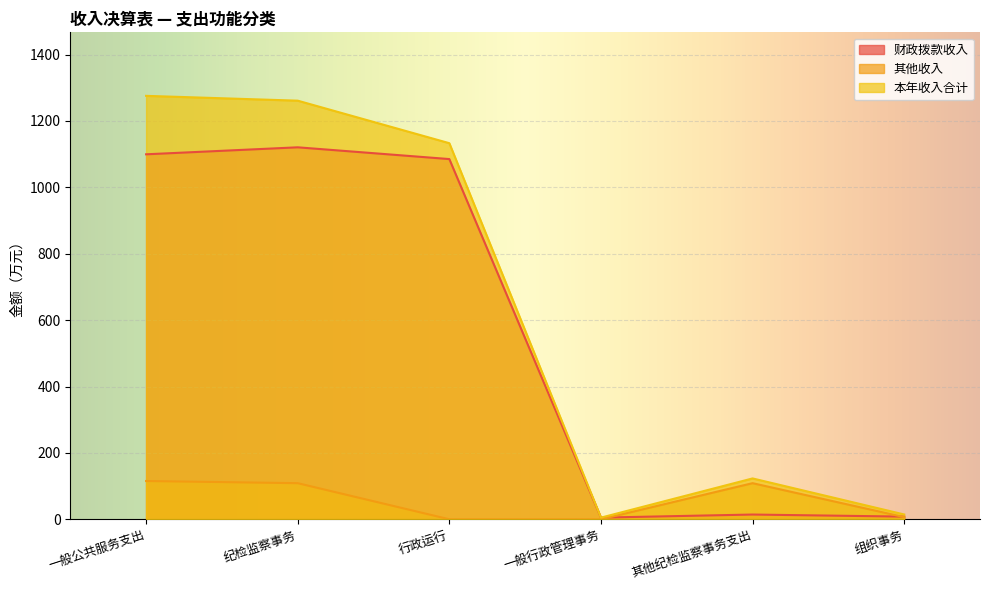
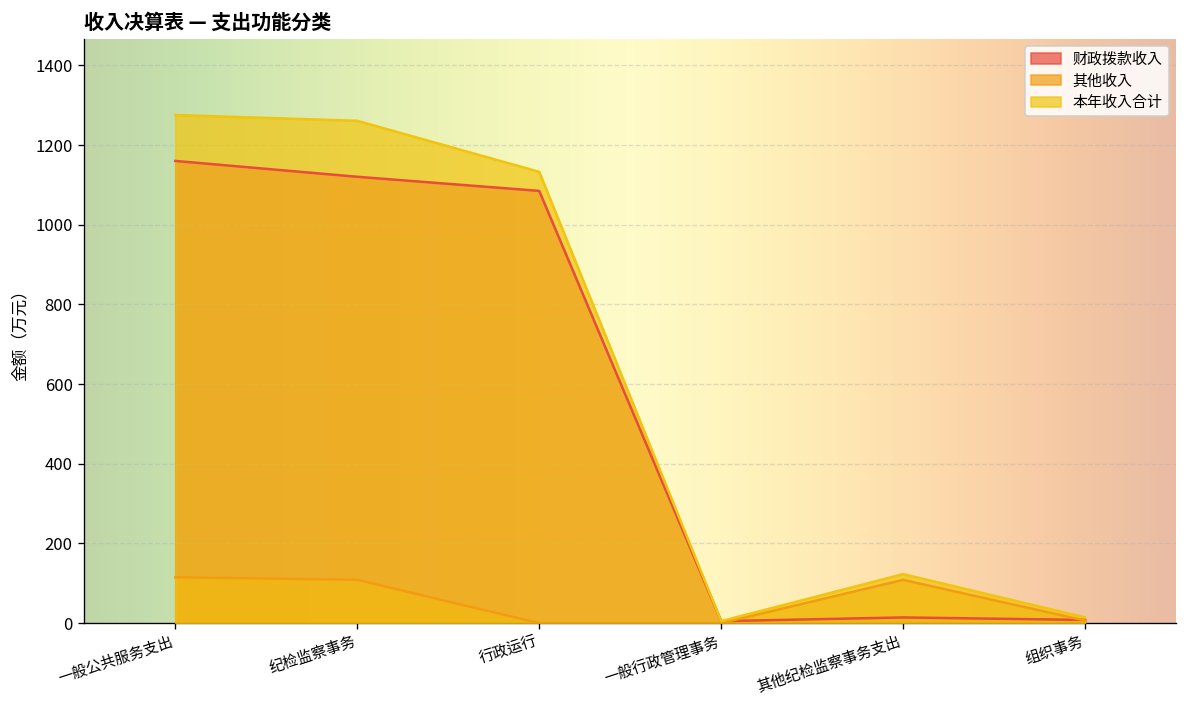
财政拨款收入, 一般公共服务支出: 1100 -> 1160
